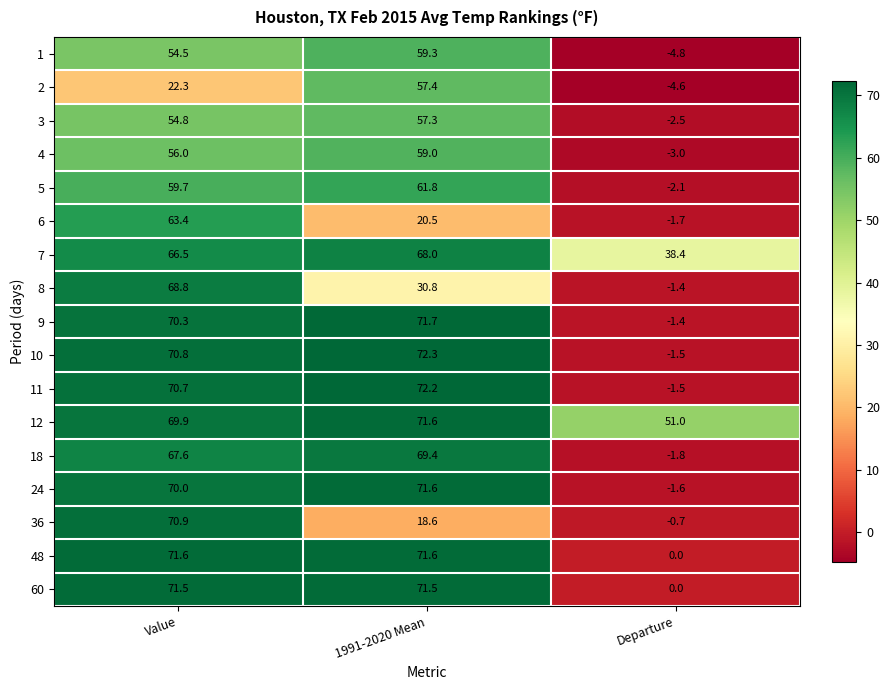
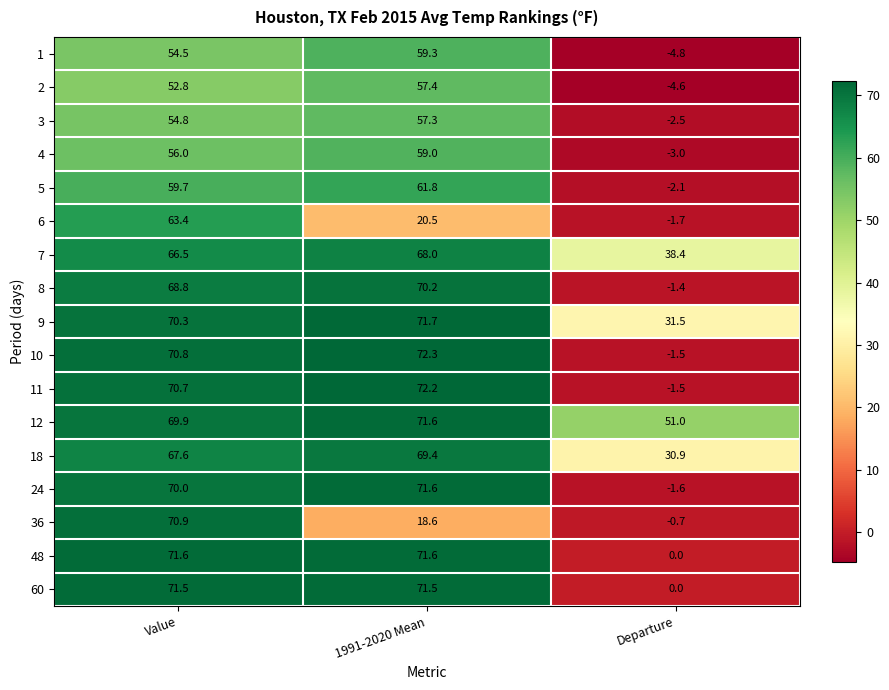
2, Value: 22.3 -> 52.8
8, 1991-2020 Mean: 30.8 -> 70.2
9, Departure: -1.4 -> 31.5
18, Departure: -1.8 -> 30.9
